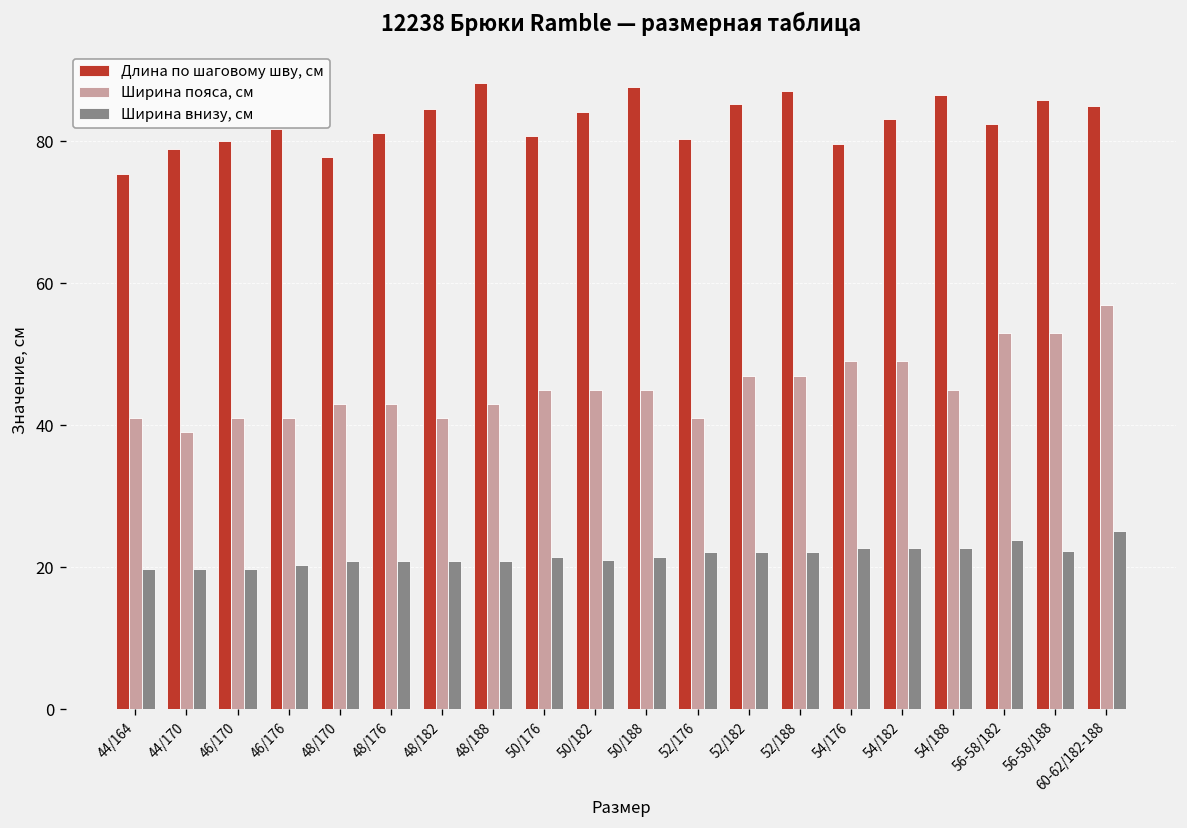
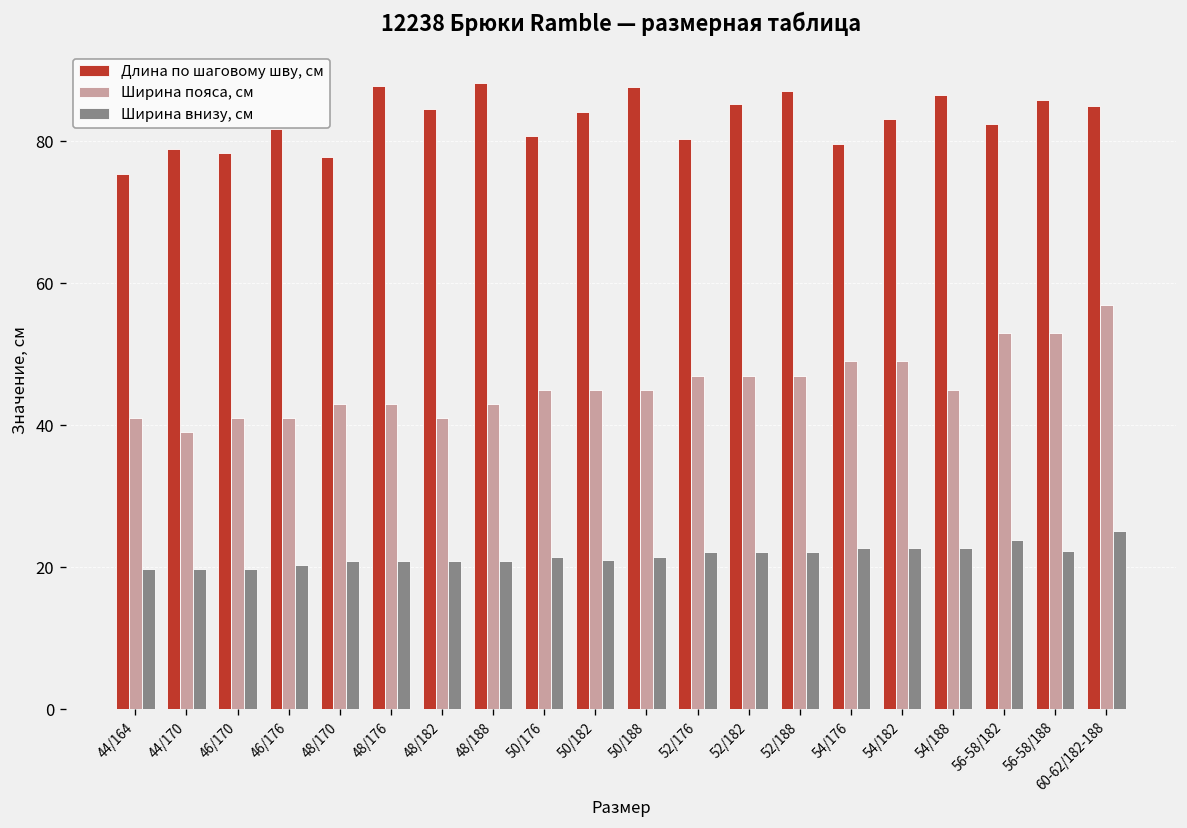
Длина по шаговому шву, см, 46/170: 80 -> 78
Длина по шаговому шву, см, 48/176: 81 -> 88
Ширина пояса, см, 52/176: 41 -> 47
